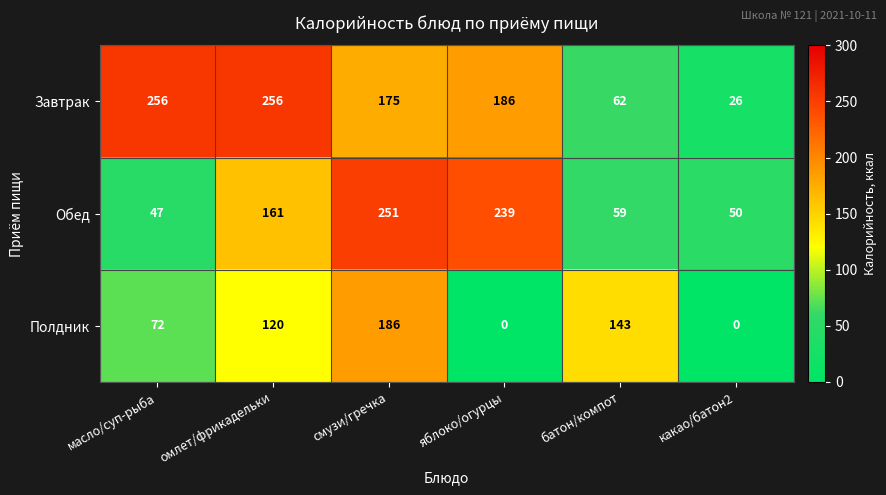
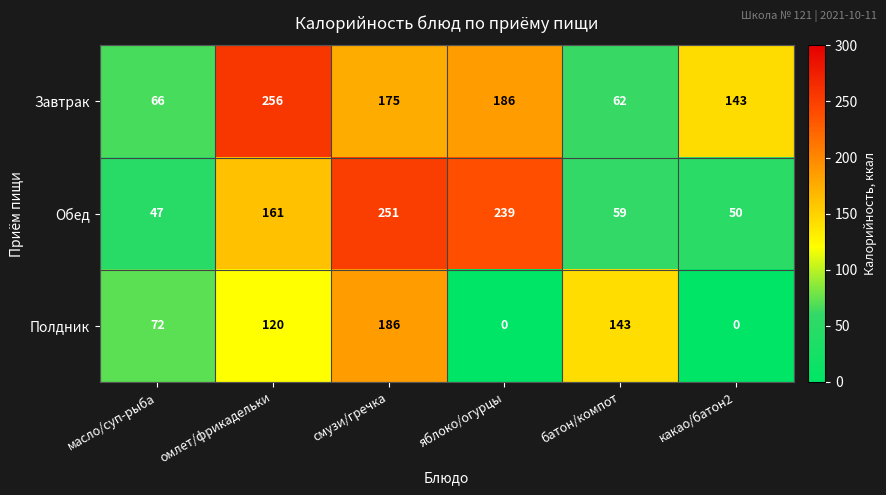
Завтрак, масло/суп-рыба: 256 -> 66
Завтрак, какао/батон2: 26 -> 143
